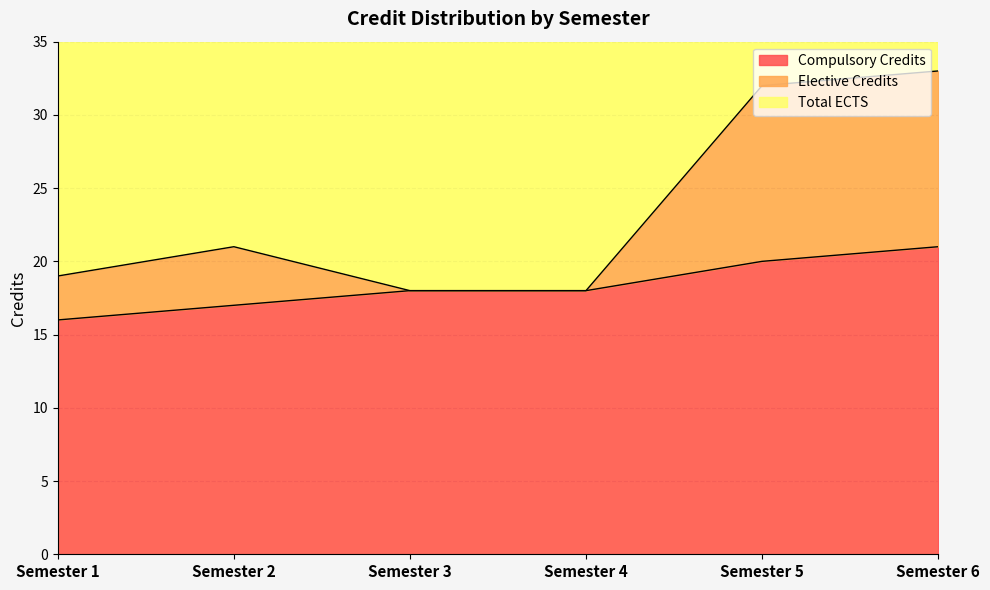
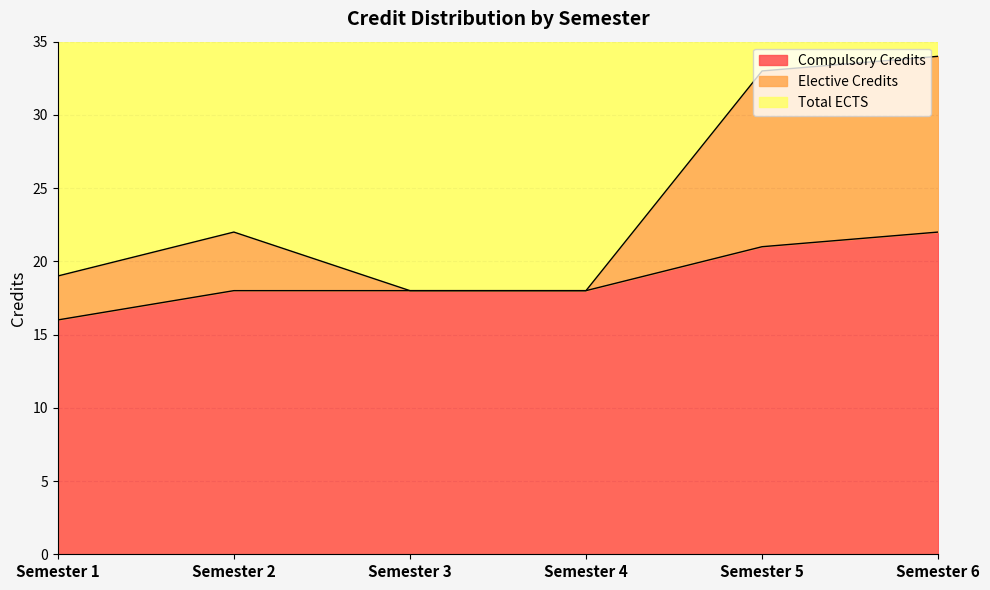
Compulsory Credits, Semester 2: 17 -> 18
Compulsory Credits, Semester 5: 20 -> 21
Compulsory Credits, Semester 6: 21 -> 22
